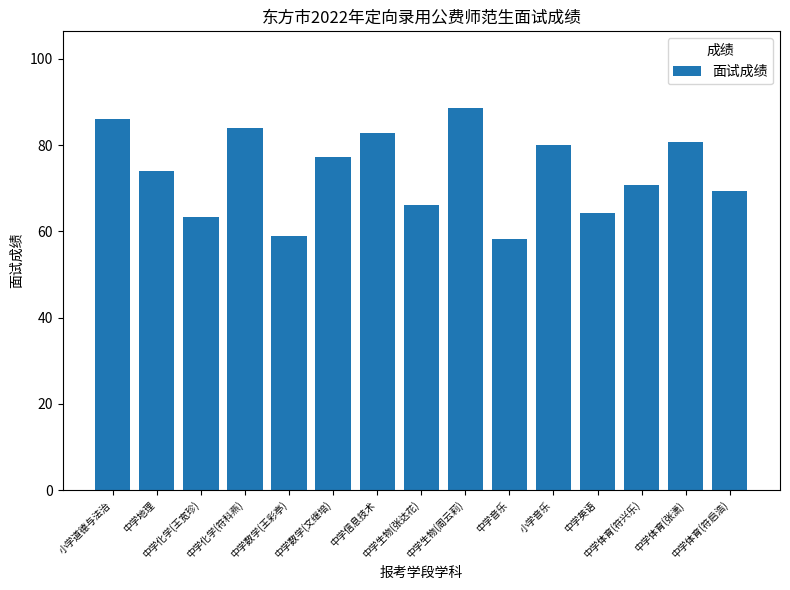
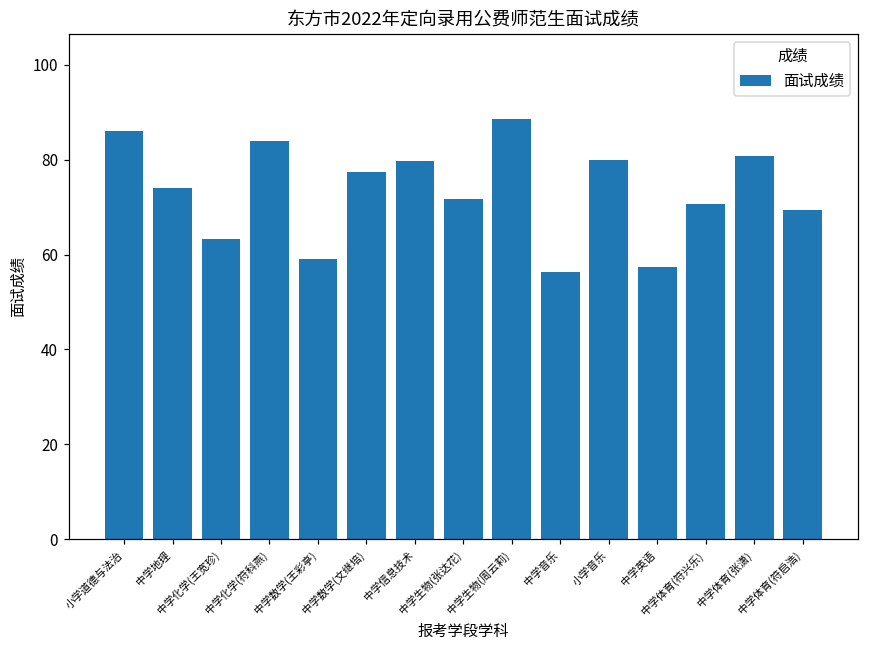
中学信息技术: 83 -> 80
中学生物(张达花): 66 -> 72
中学音乐: 58 -> 56
中学英语: 64 -> 57
